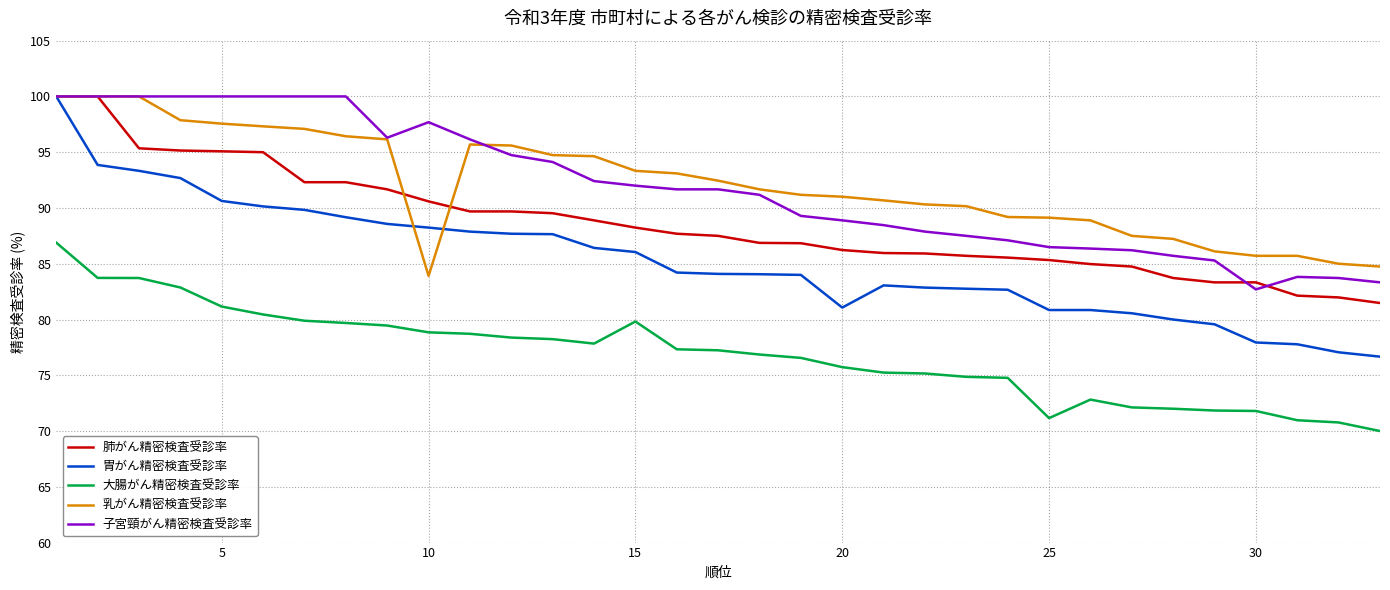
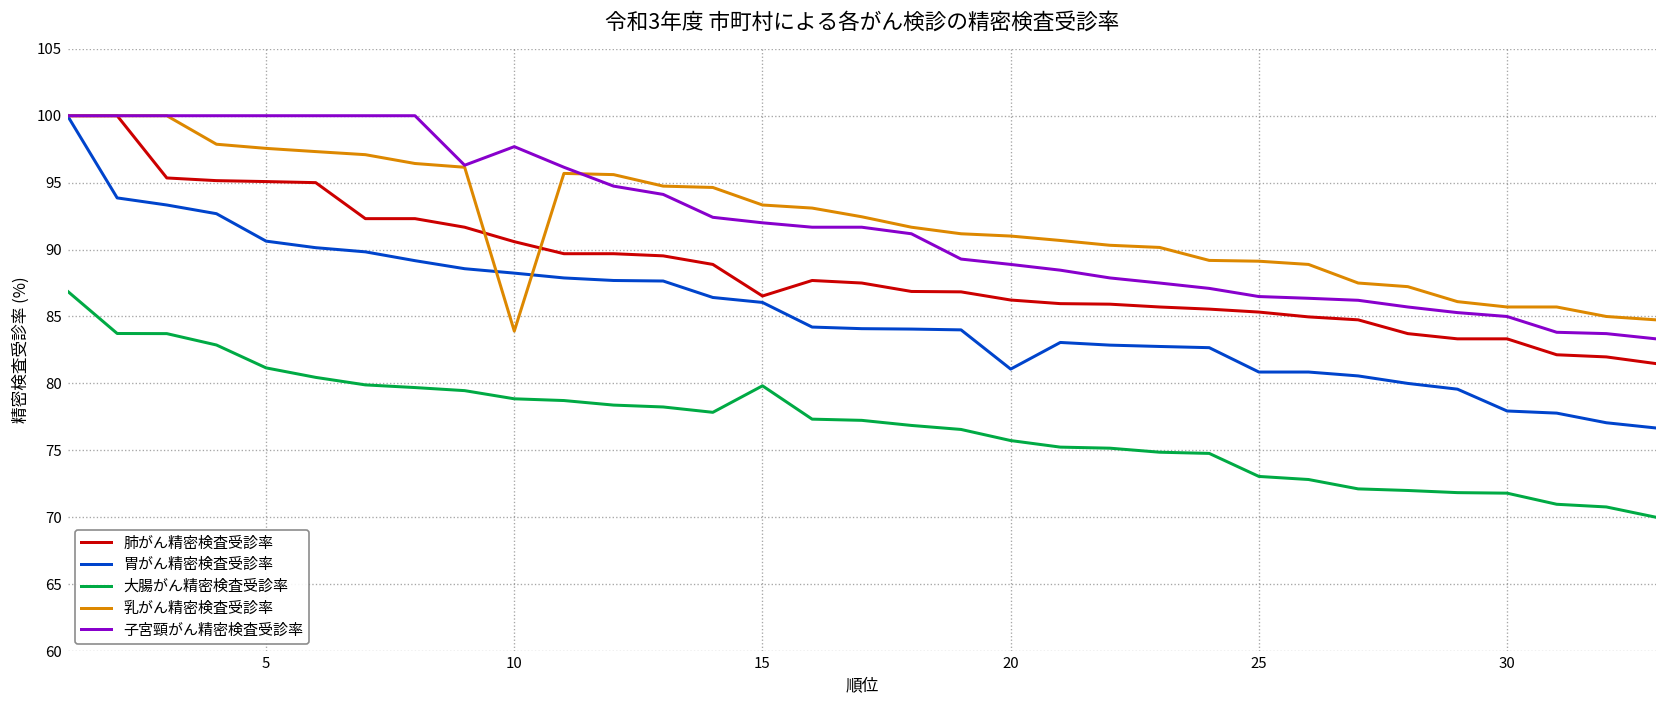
肺がん精密検査受診率, 15: 88.2 -> 86.5
大腸がん精密検査受診率, 25: 71.2 -> 73.1
子宮頸がん精密検査受診率, 30: 82.7 -> 85.0
